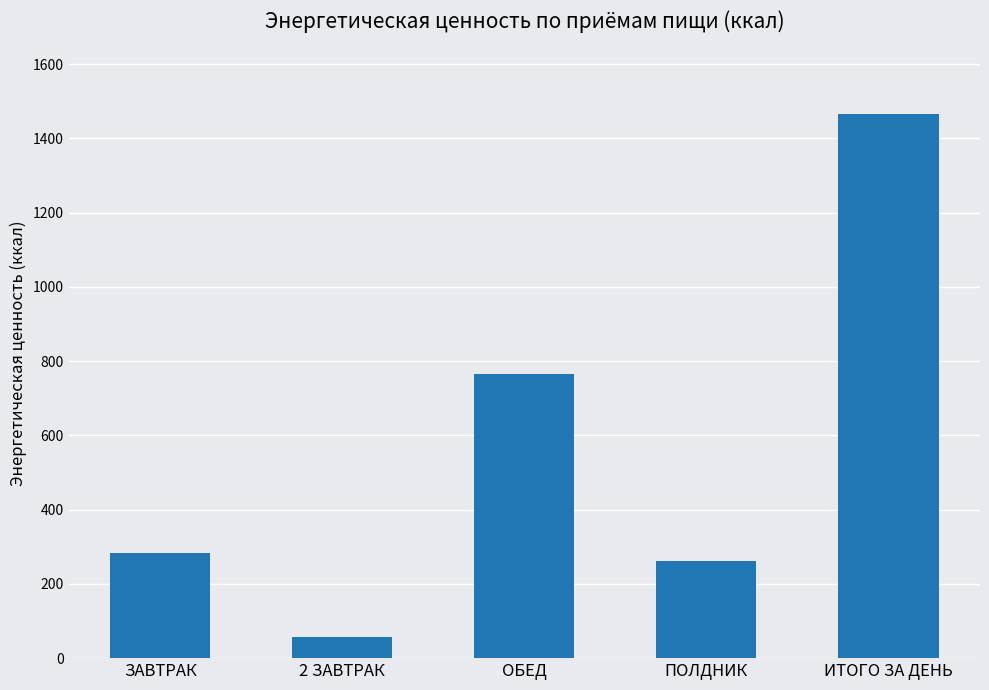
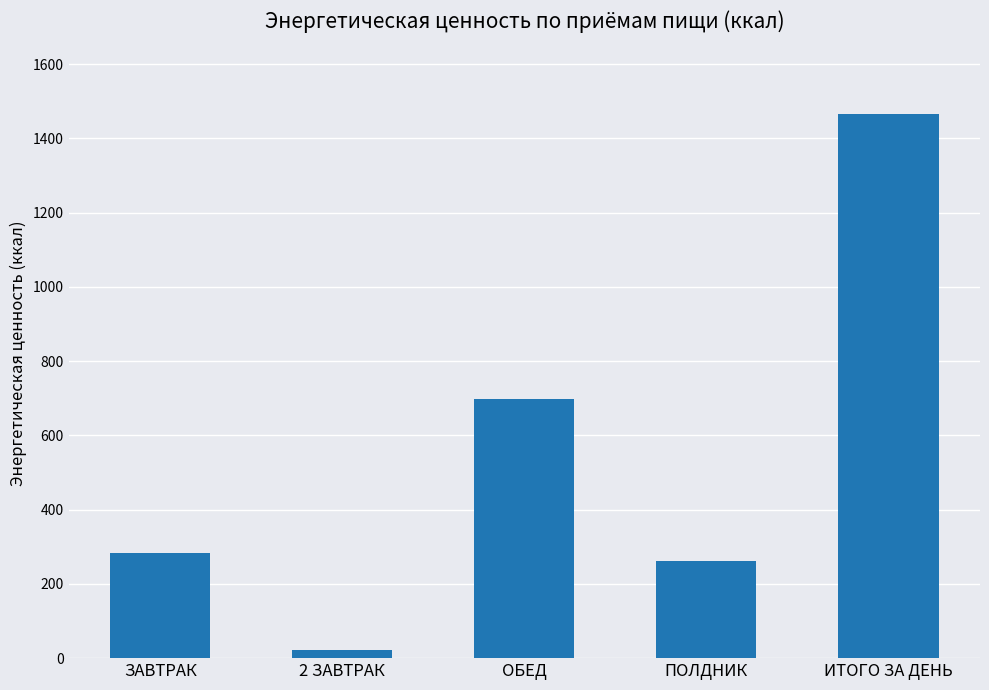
2 ЗАВТРАК: 60 -> 20
ОБЕД: 770 -> 700
